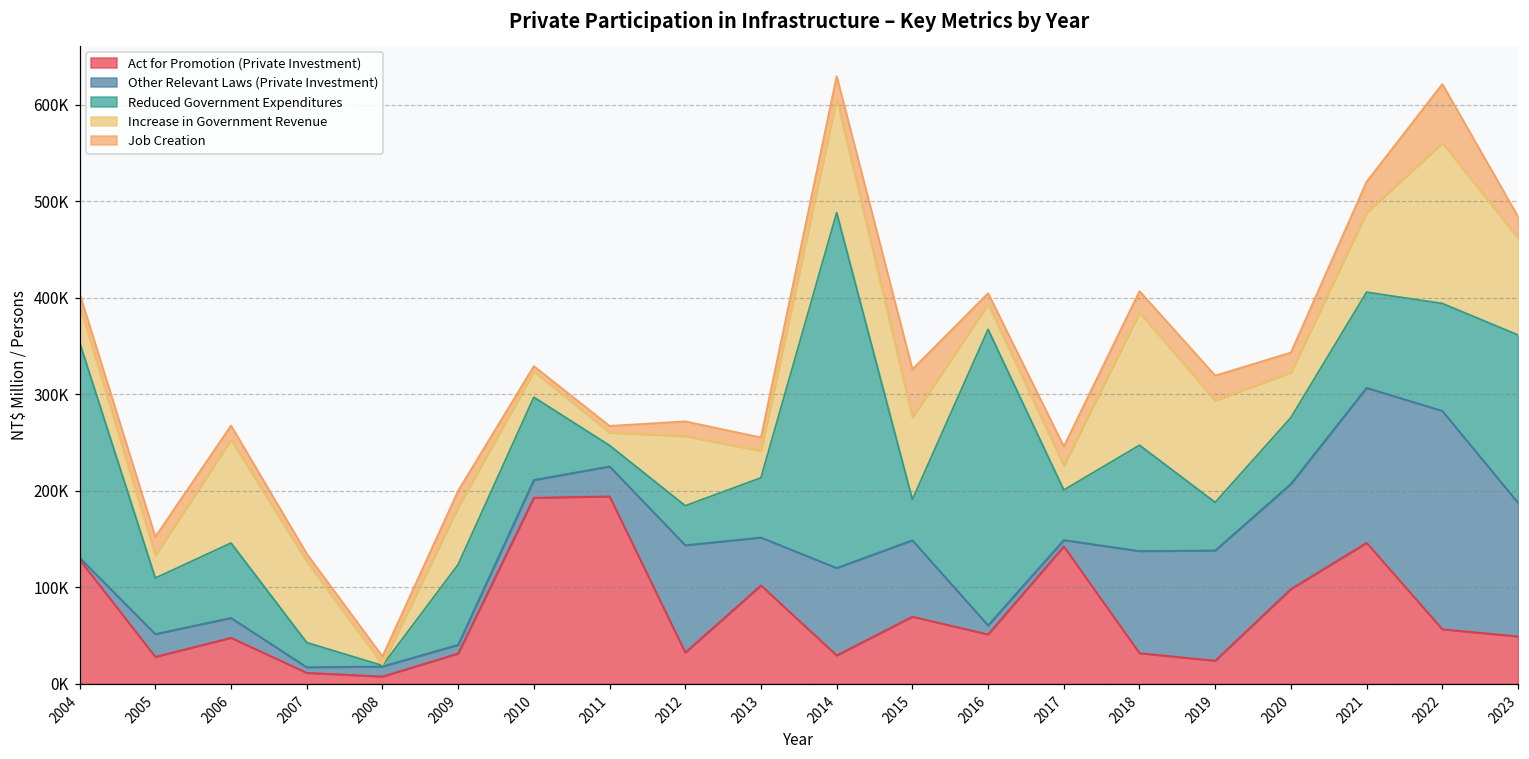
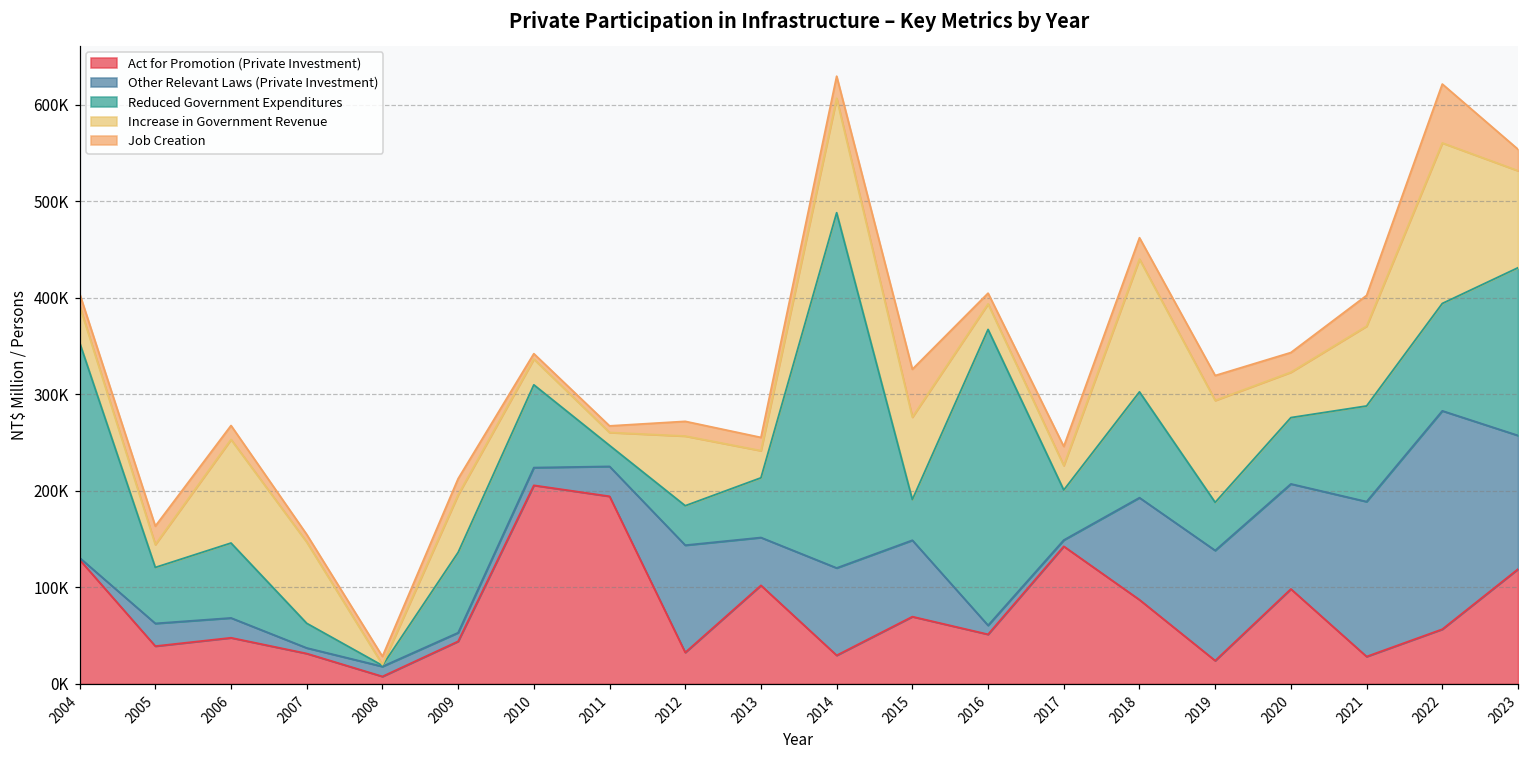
Act for Promotion (Private Investment), 2005: 30000 -> 40000
Act for Promotion (Private Investment), 2007: 10000 -> 30000
Act for Promotion (Private Investment), 2009: 30000 -> 40000
Act for Promotion (Private Investment), 2010: 190000 -> 210000
Act for Promotion (Private Investment), 2018: 30000 -> 90000
Act for Promotion (Private Investment), 2021: 150000 -> 30000
Act for Promotion (Private Investment), 2023: 50000 -> 120000
